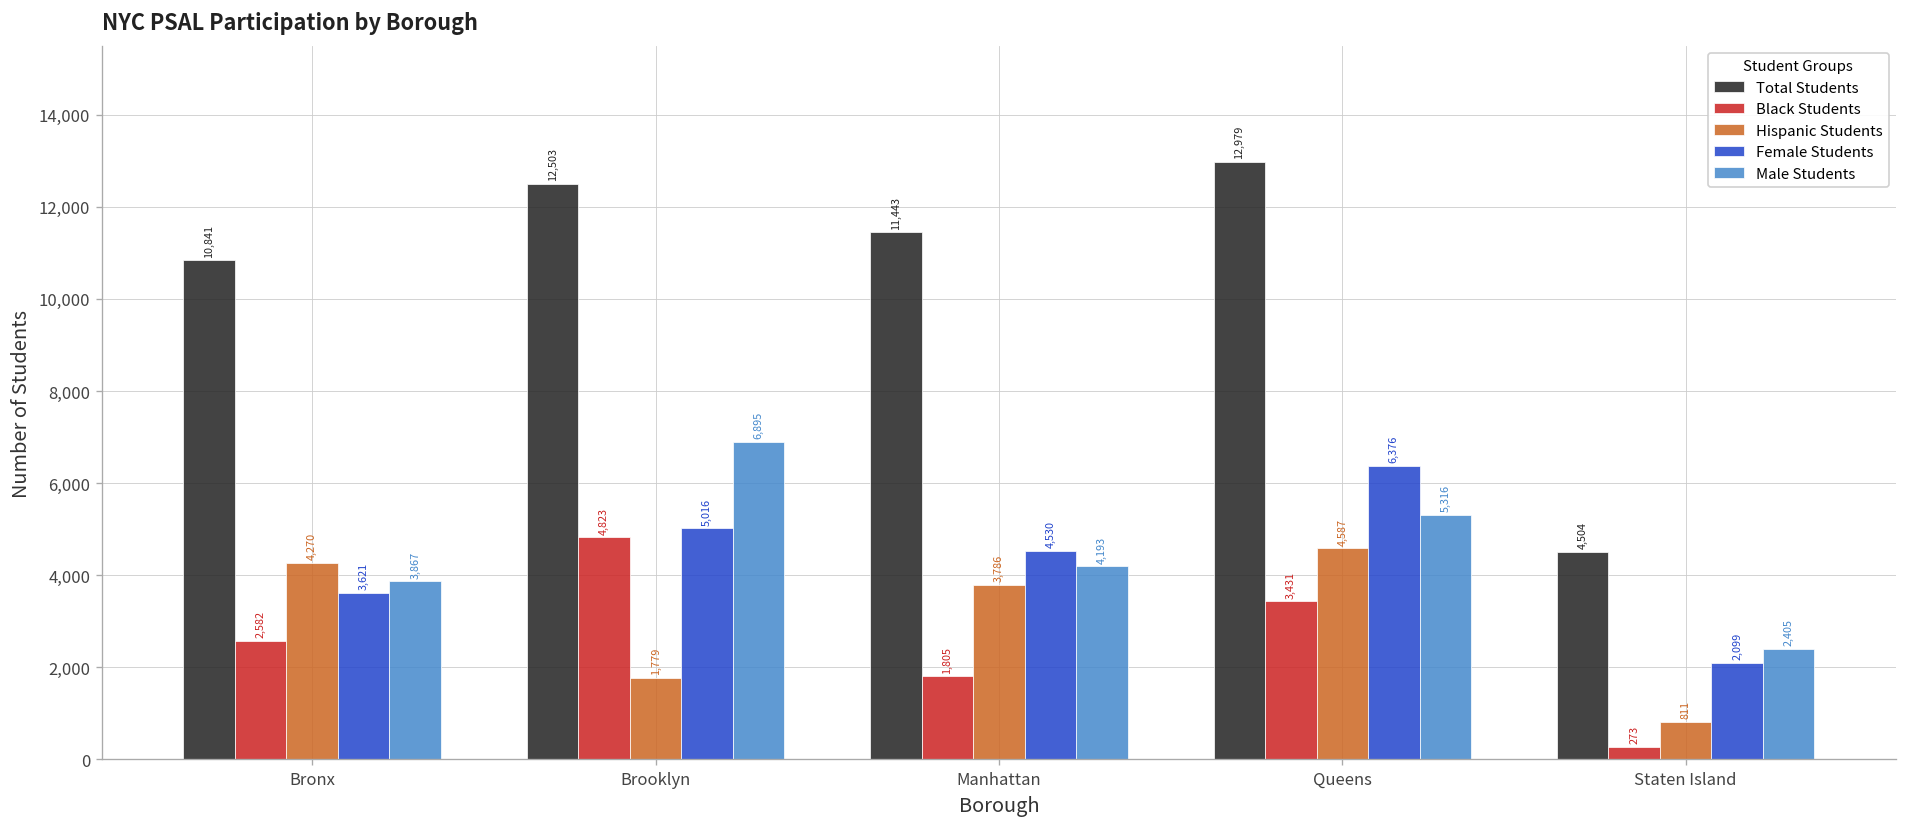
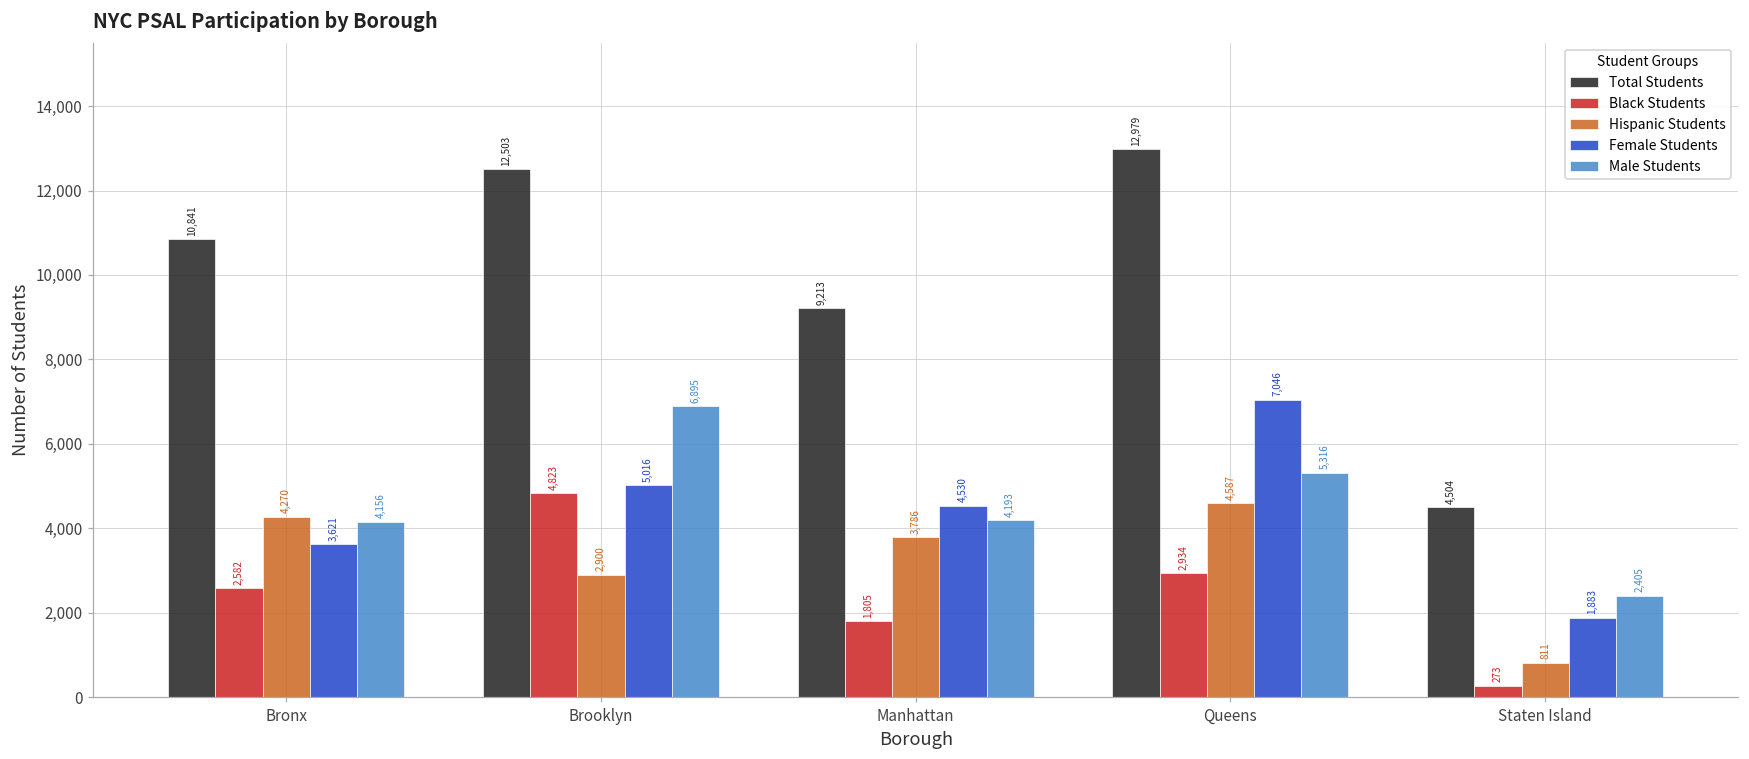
Male Students, Bronx: 3,867 -> 4,156
Hispanic Students, Brooklyn: 1,779 -> 2,900
Total Students, Manhattan: 11,443 -> 9,213
Black Students, Queens: 3,431 -> 2,934
Female Students, Queens: 6,376 -> 7,046
Female Students, Staten Island: 2,099 -> 1,883
